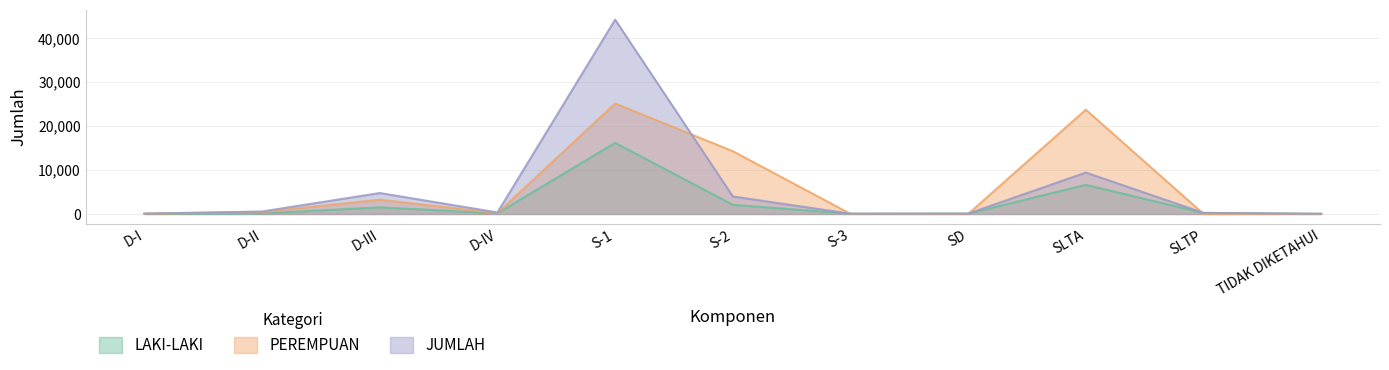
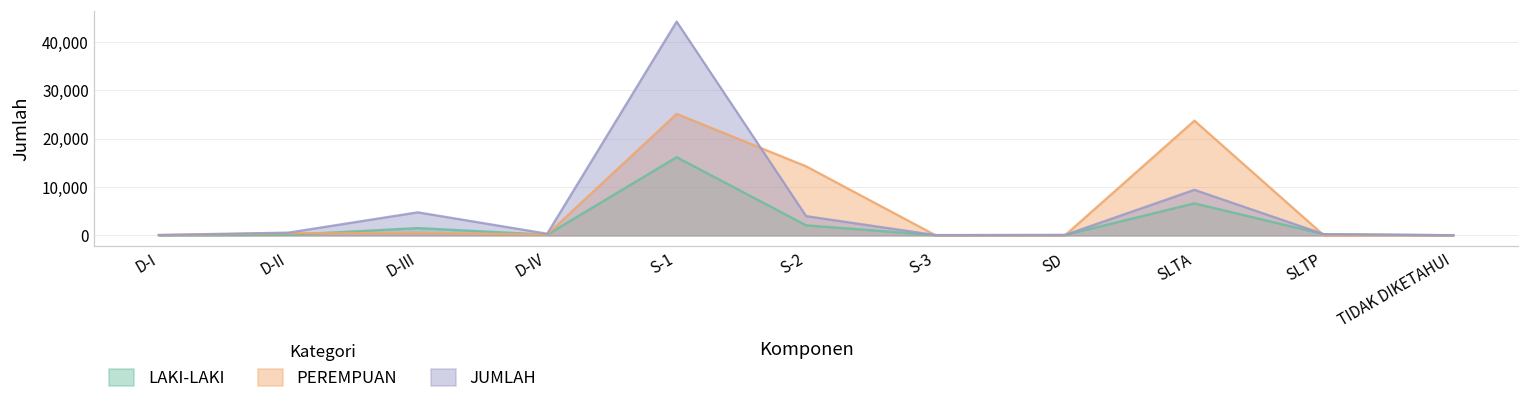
PEREMPUAN, D-III: 3,000 -> 1,000
